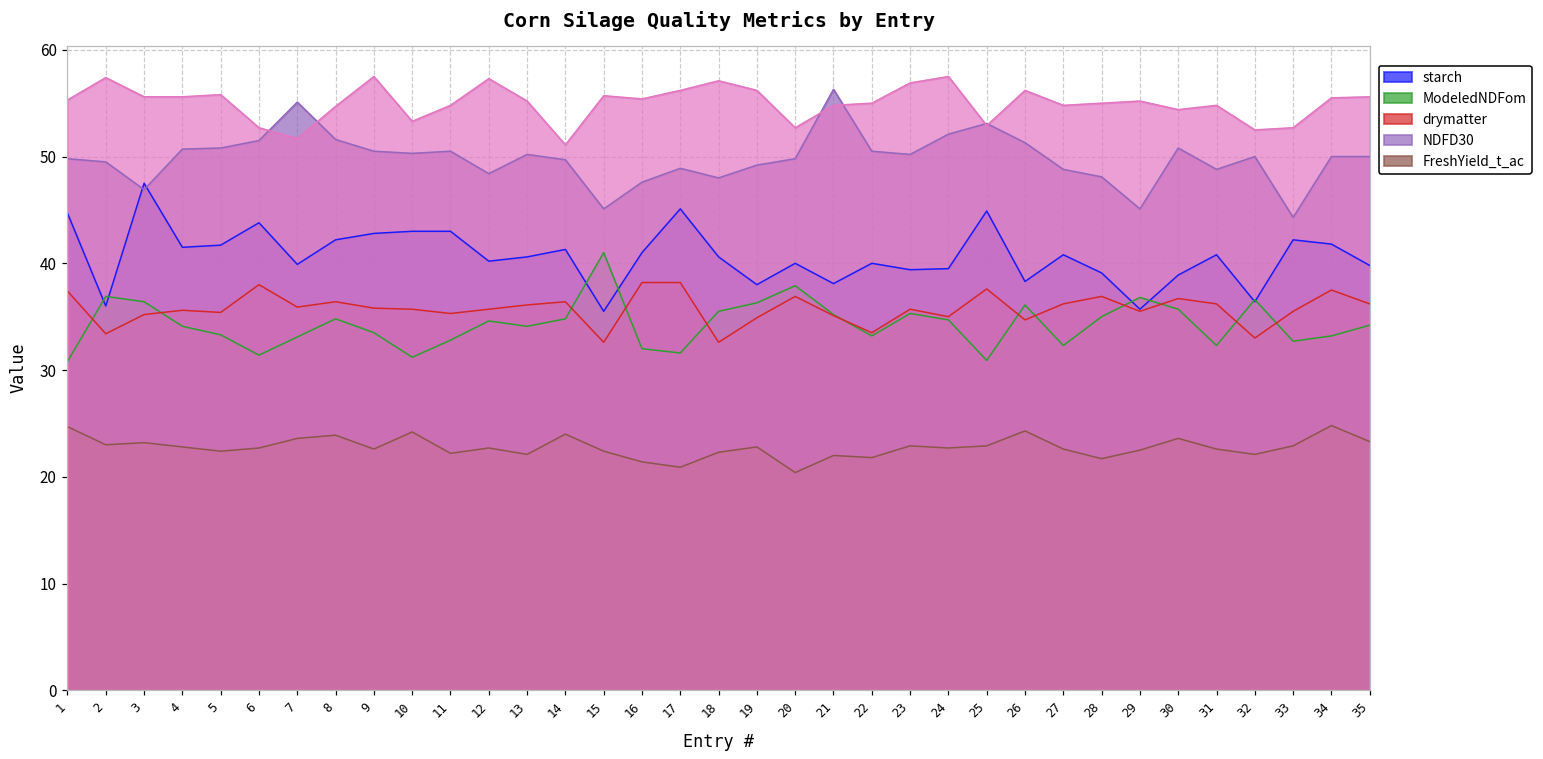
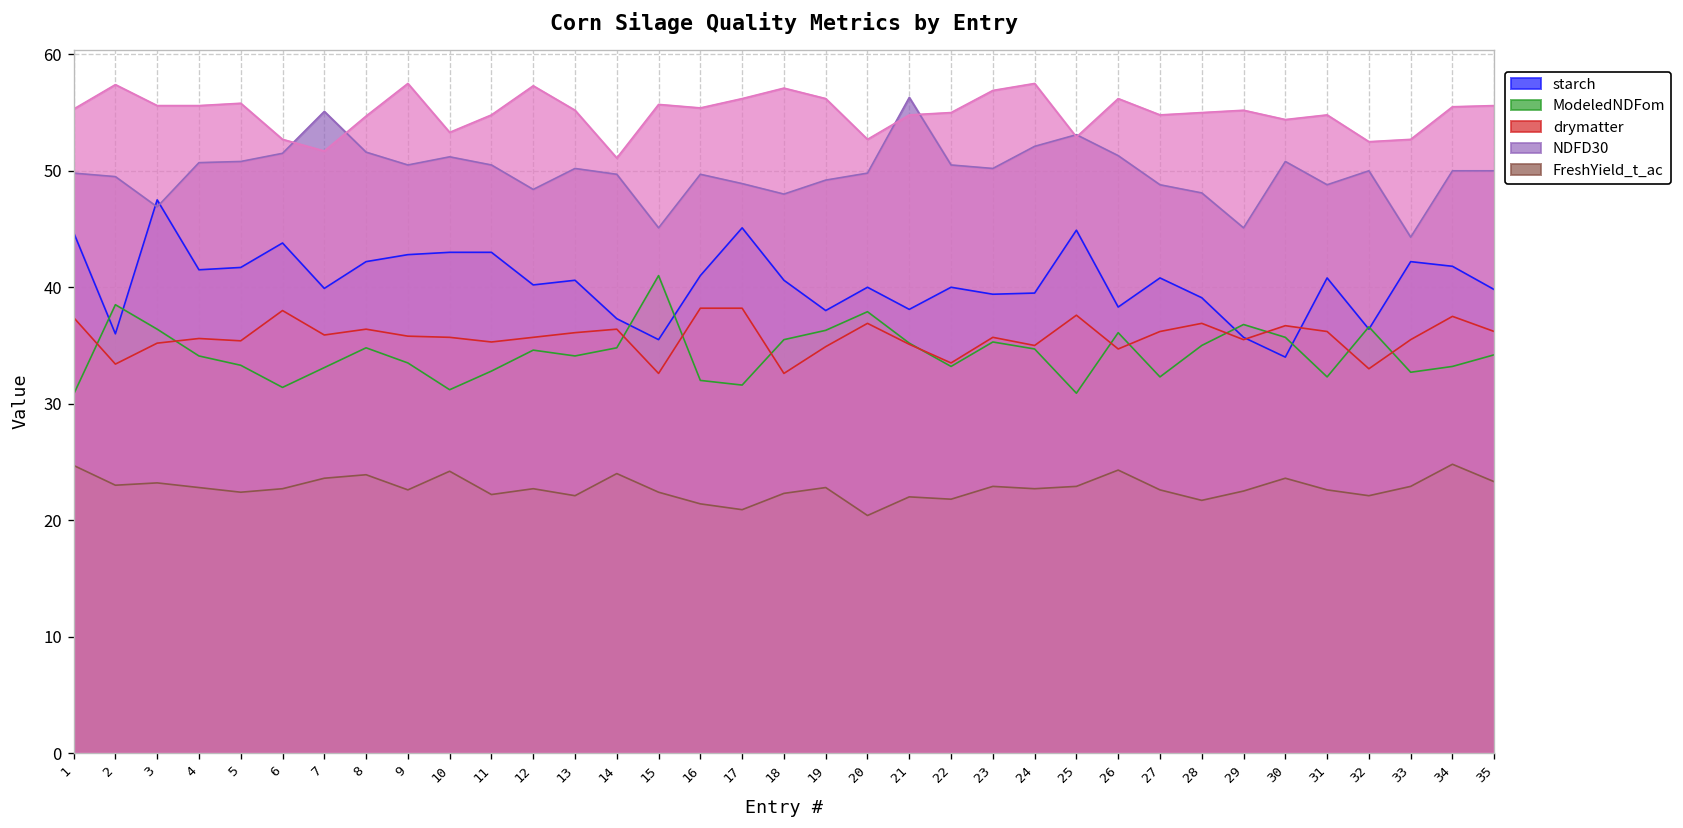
ModeledNDFom, 2: 37 -> 39
NDFD30, 10: 50 -> 51
starch, 14: 41 -> 37
NDFD30, 16: 48 -> 50
starch, 30: 39 -> 34
